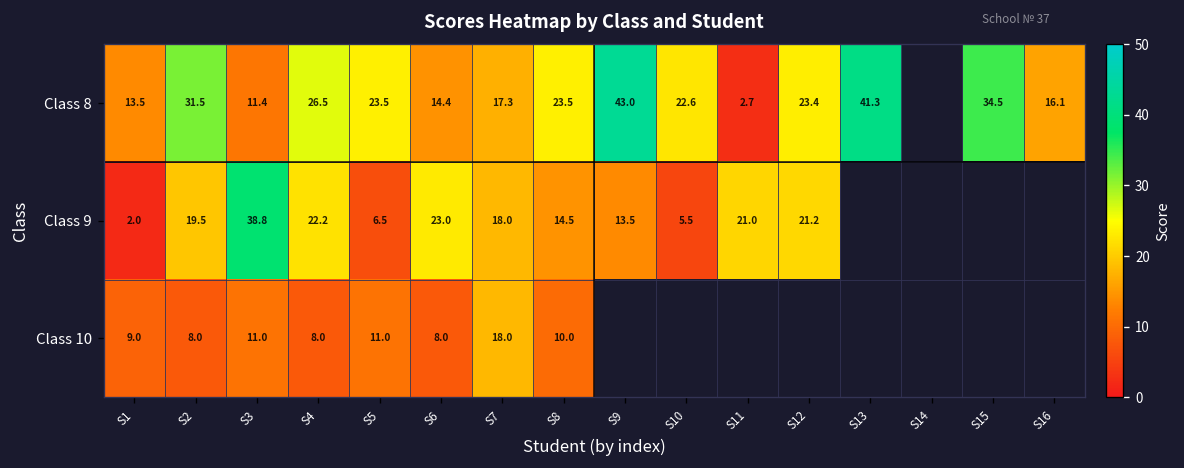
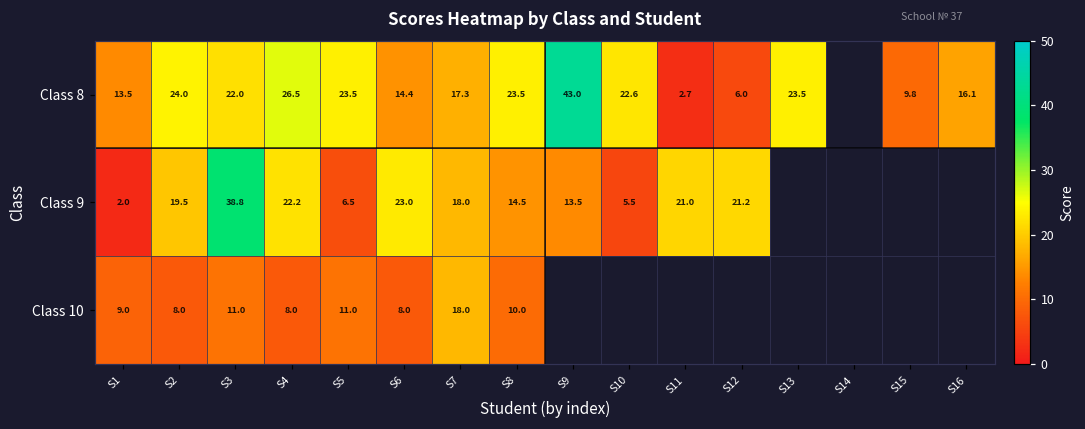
Class 8, S2: 31.5 -> 24.0
Class 8, S3: 11.4 -> 22.0
Class 8, S12: 23.4 -> 6.0
Class 8, S13: 41.3 -> 23.5
Class 8, S15: 34.5 -> 9.8
